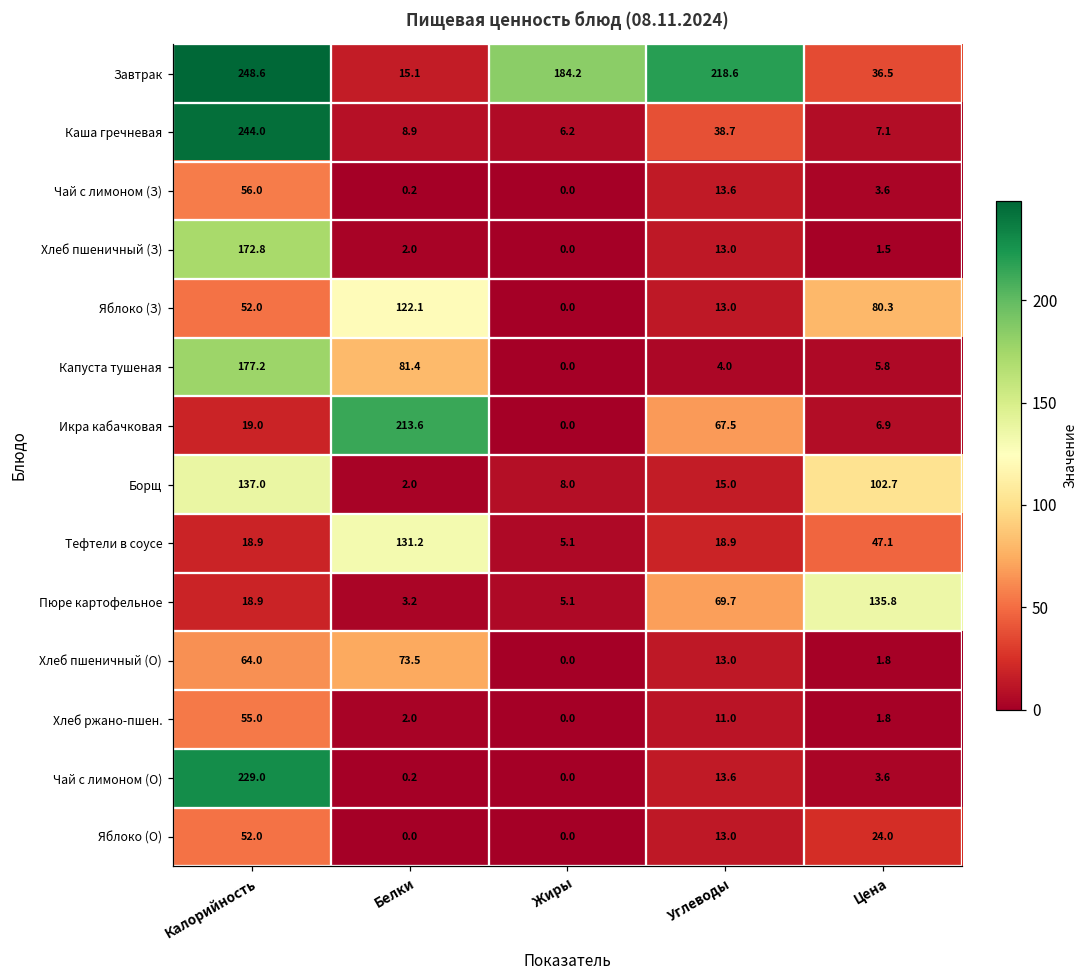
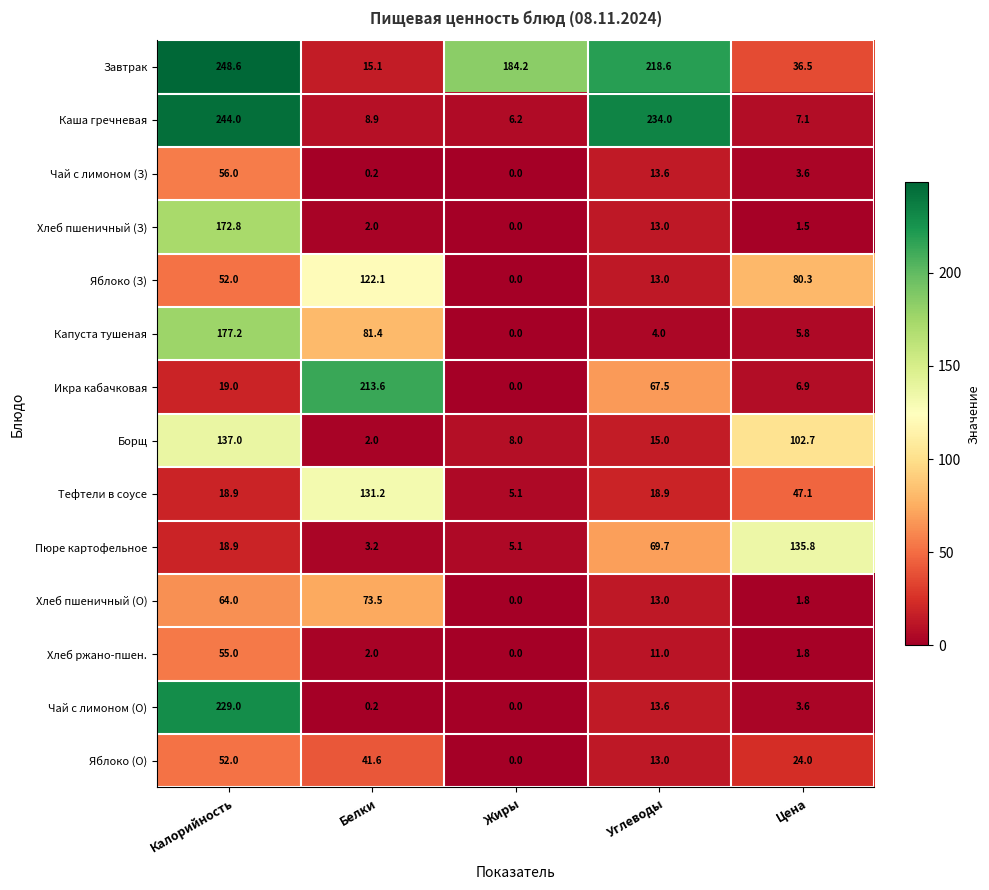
Каша гречневая, Углеводы: 38.7 -> 234.0
Яблоко (О), Белки: 0.0 -> 41.6
